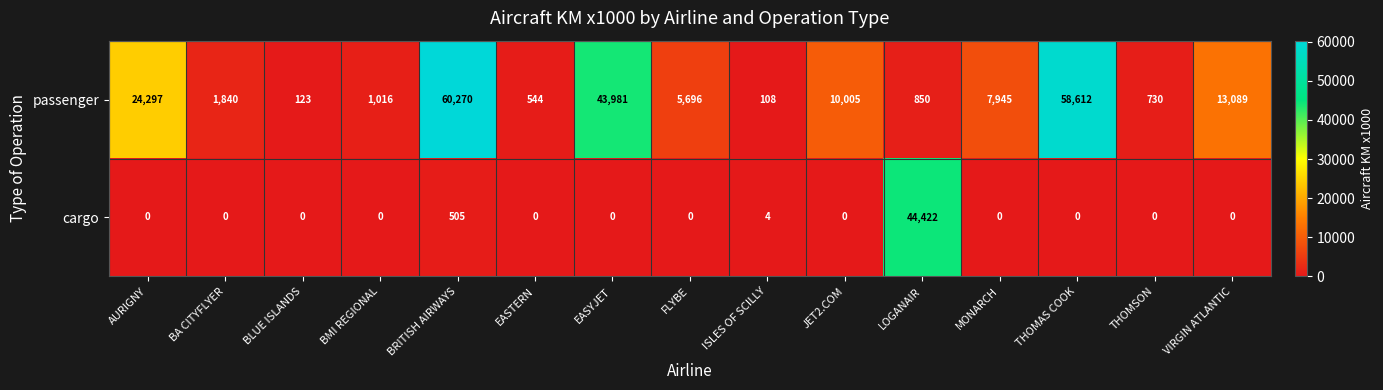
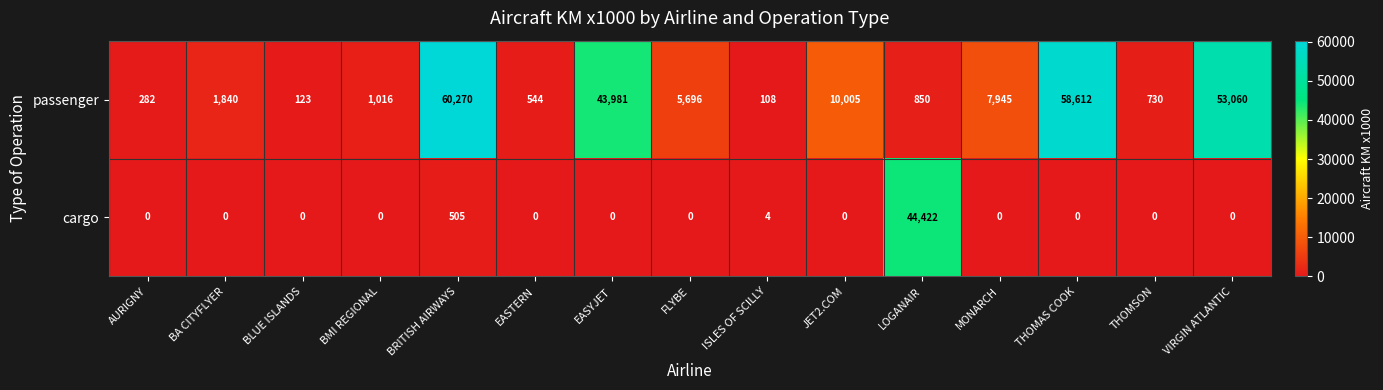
passenger, AURIGNY: 24,297 -> 282
passenger, VIRGIN ATLANTIC: 13,089 -> 53,060
